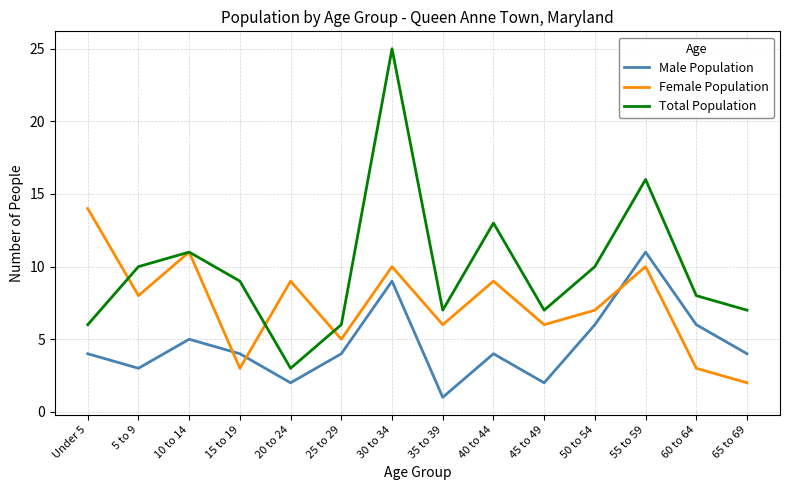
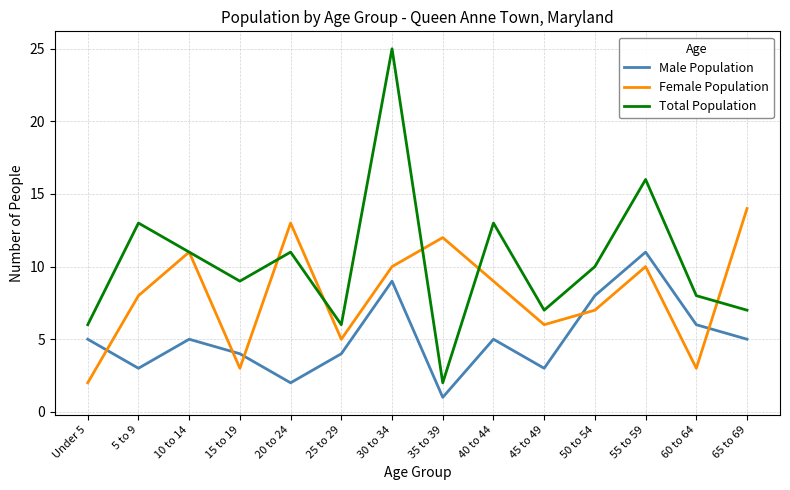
Male Population, Under 5: 4 -> 5
Female Population, Under 5: 14 -> 2
Total Population, 5 to 9: 10 -> 13
Female Population, 20 to 24: 9 -> 13
Total Population, 20 to 24: 3 -> 11
Female Population, 35 to 39: 6 -> 12
Total Population, 35 to 39: 7 -> 2
Male Population, 40 to 44: 4 -> 5
Male Population, 45 to 49: 2 -> 3
Male Population, 50 to 54: 6 -> 8
Male Population, 65 to 69: 4 -> 5
Female Population, 65 to 69: 2 -> 14
